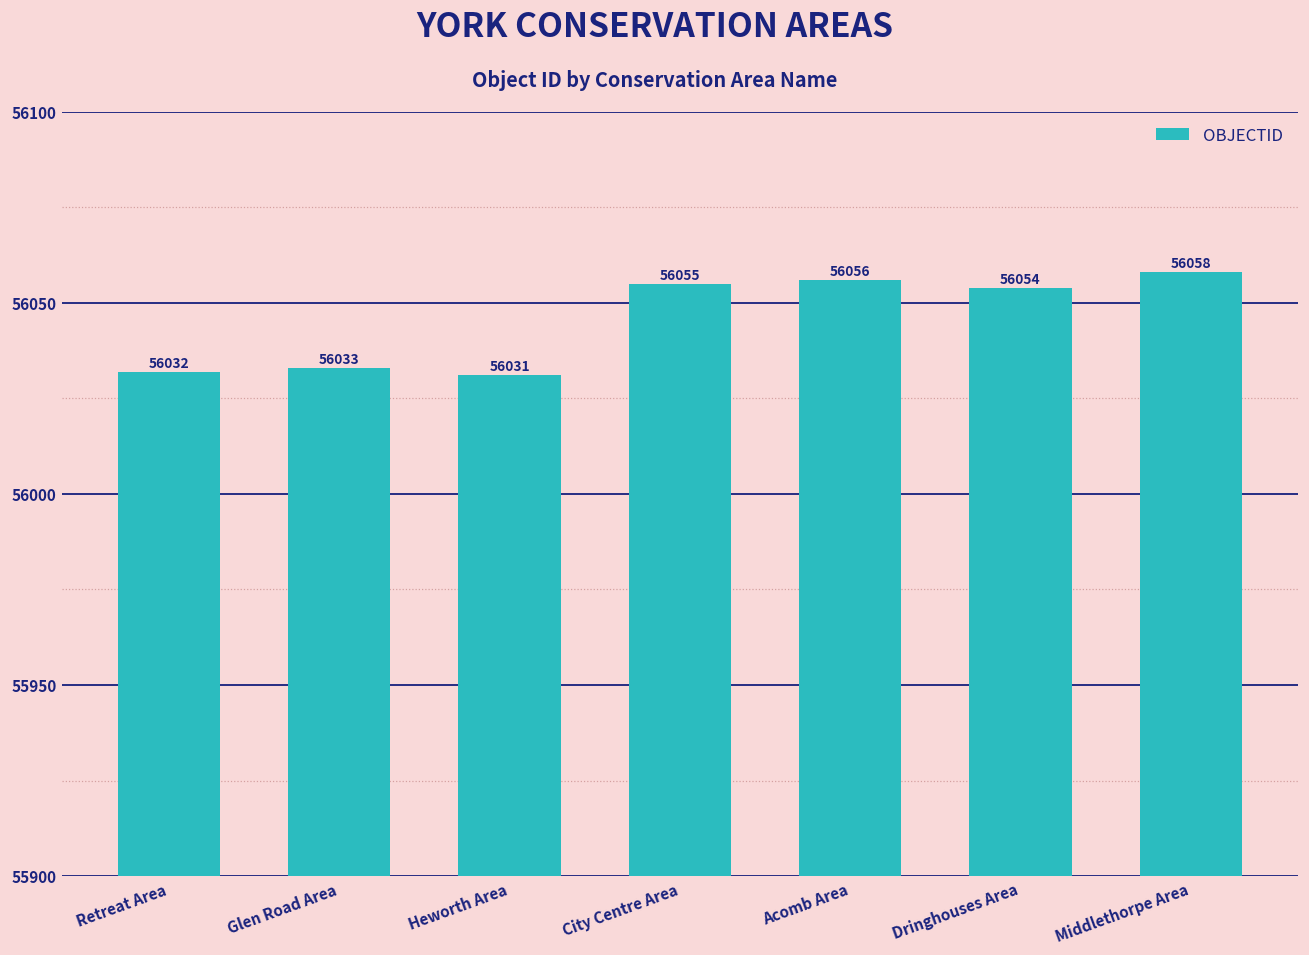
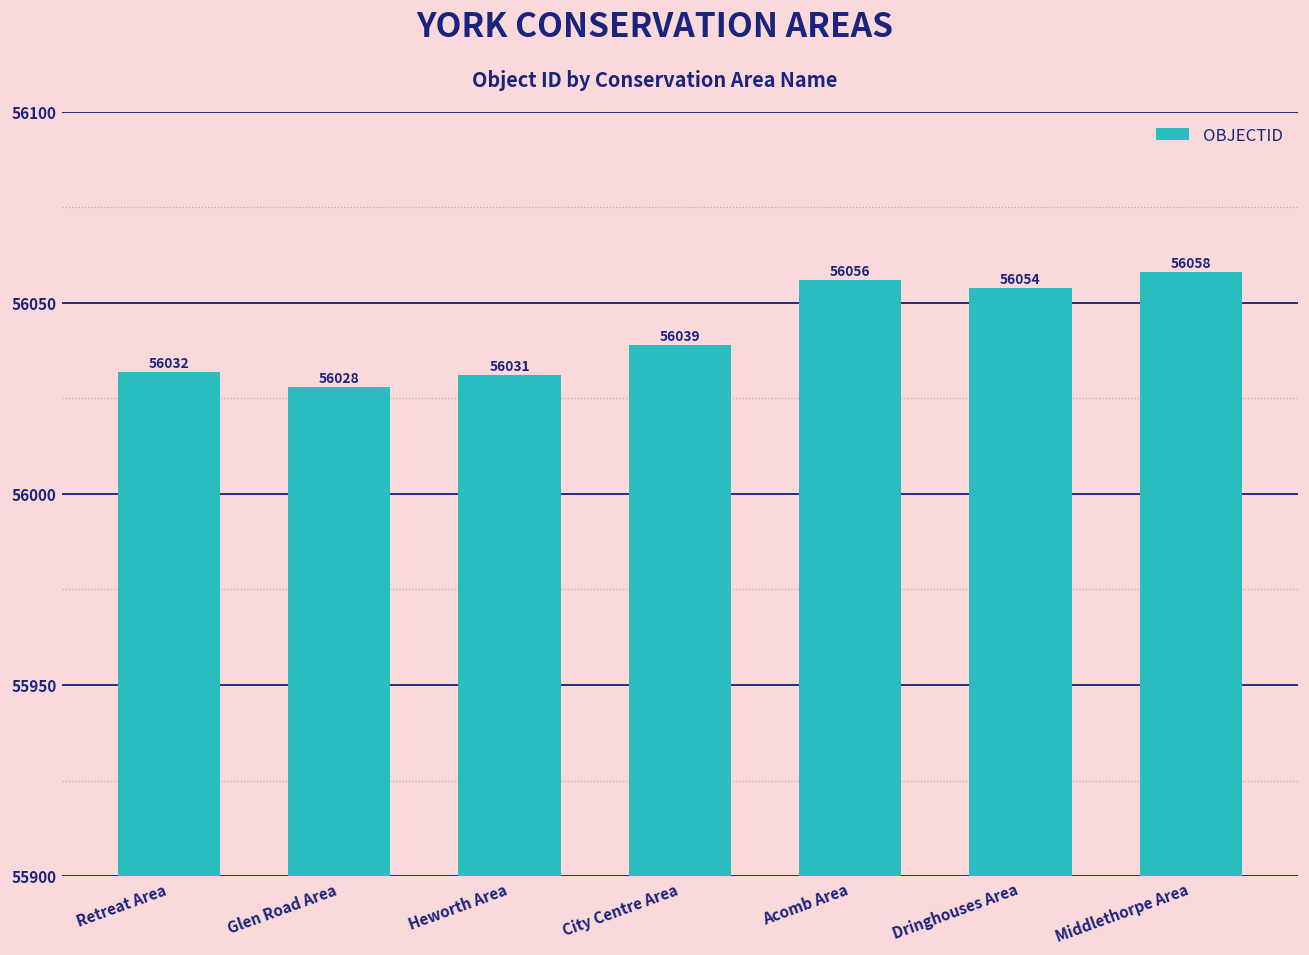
Glen Road Area: 56033 -> 56028
City Centre Area: 56055 -> 56039
